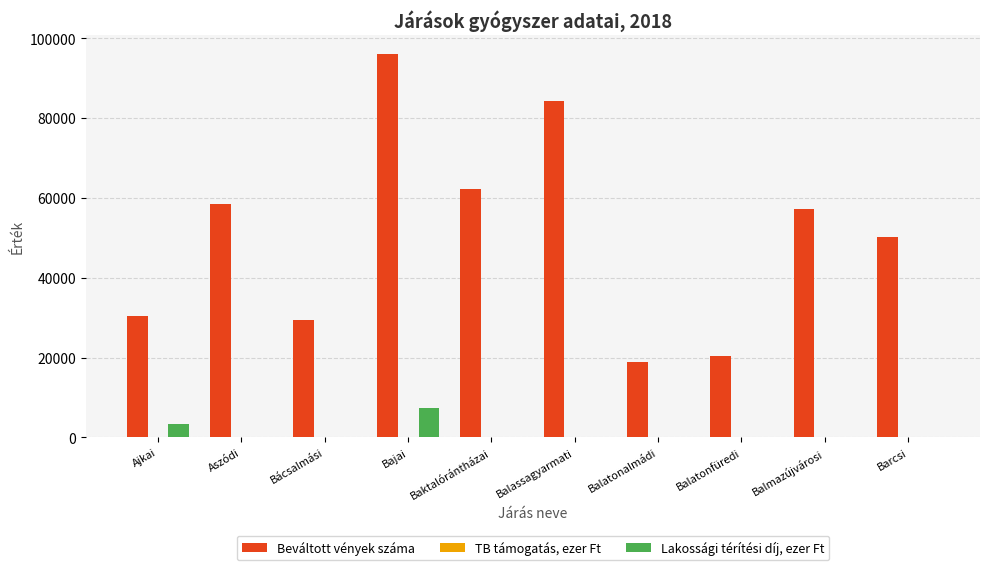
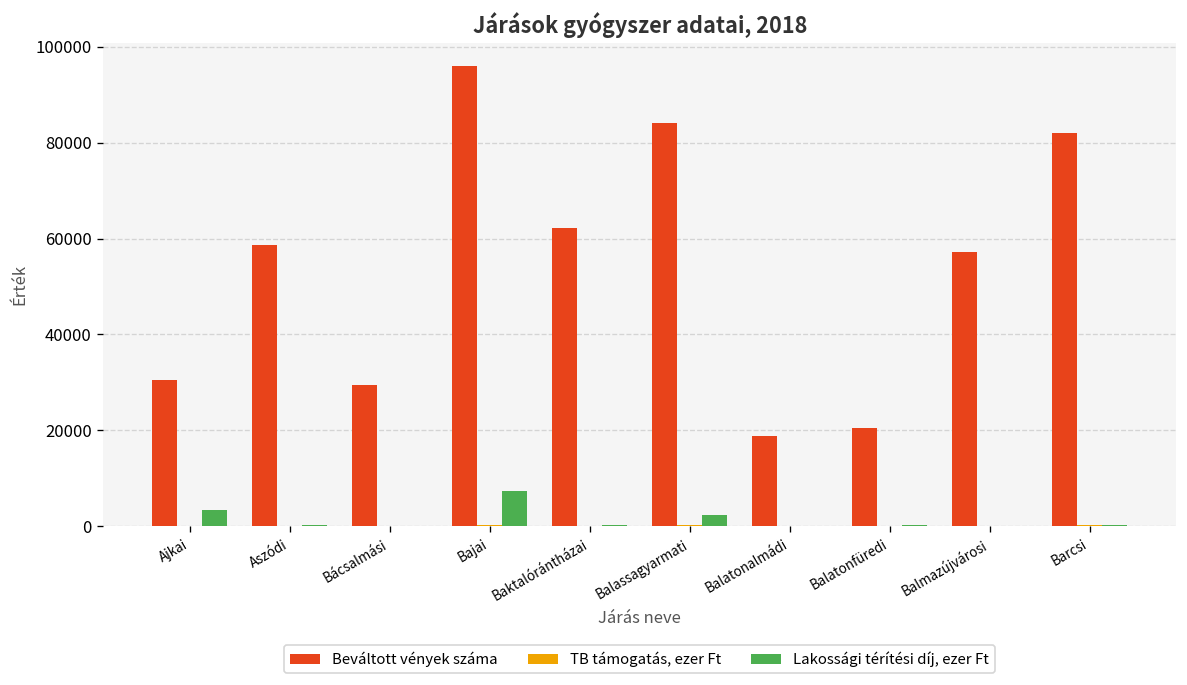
Lakossági térítési díj, ezer Ft, Balassagyarmati: 0 -> 2000
Beváltott vények száma, Barcsi: 50000 -> 82000
